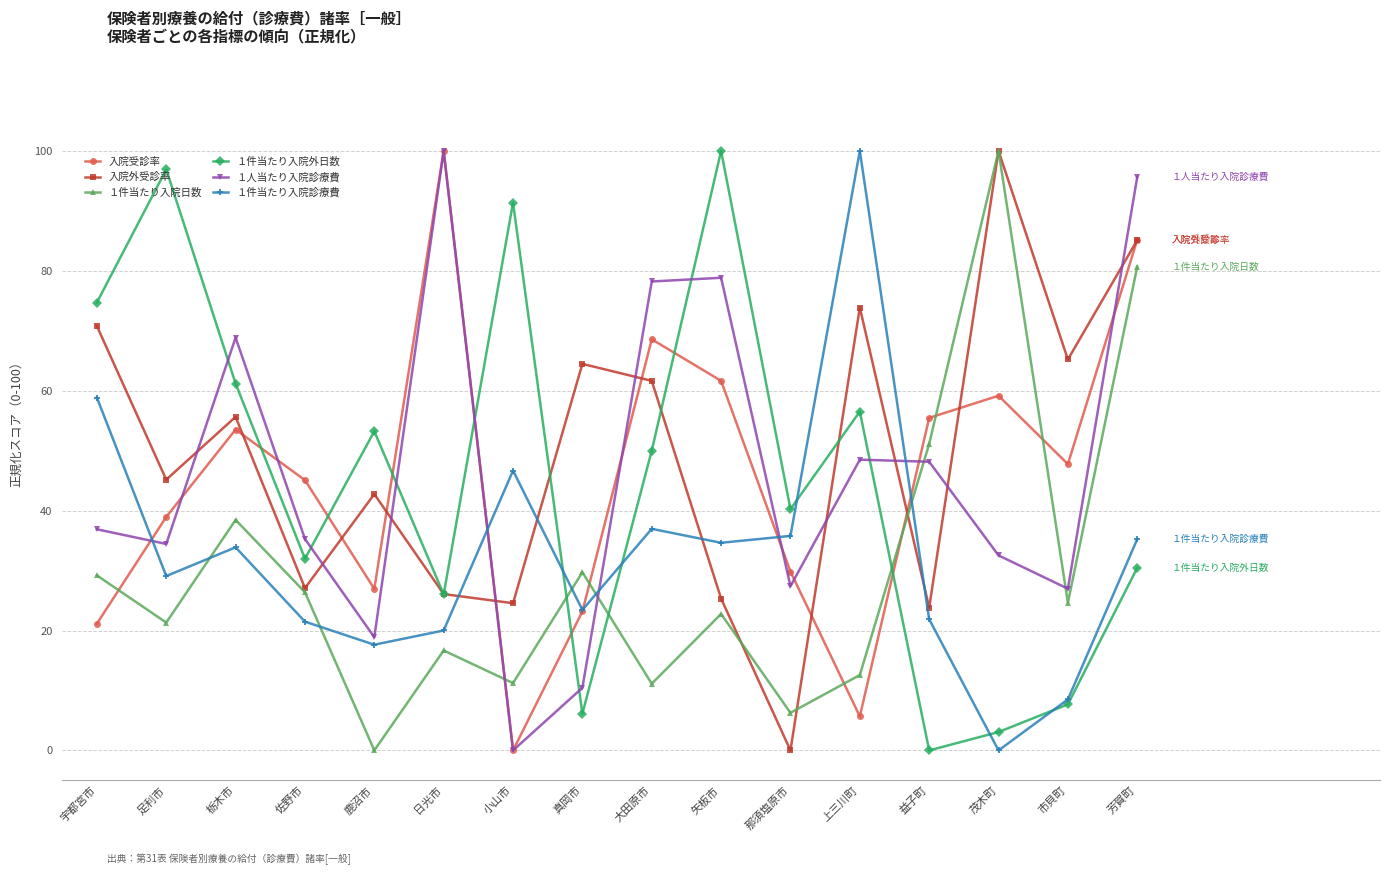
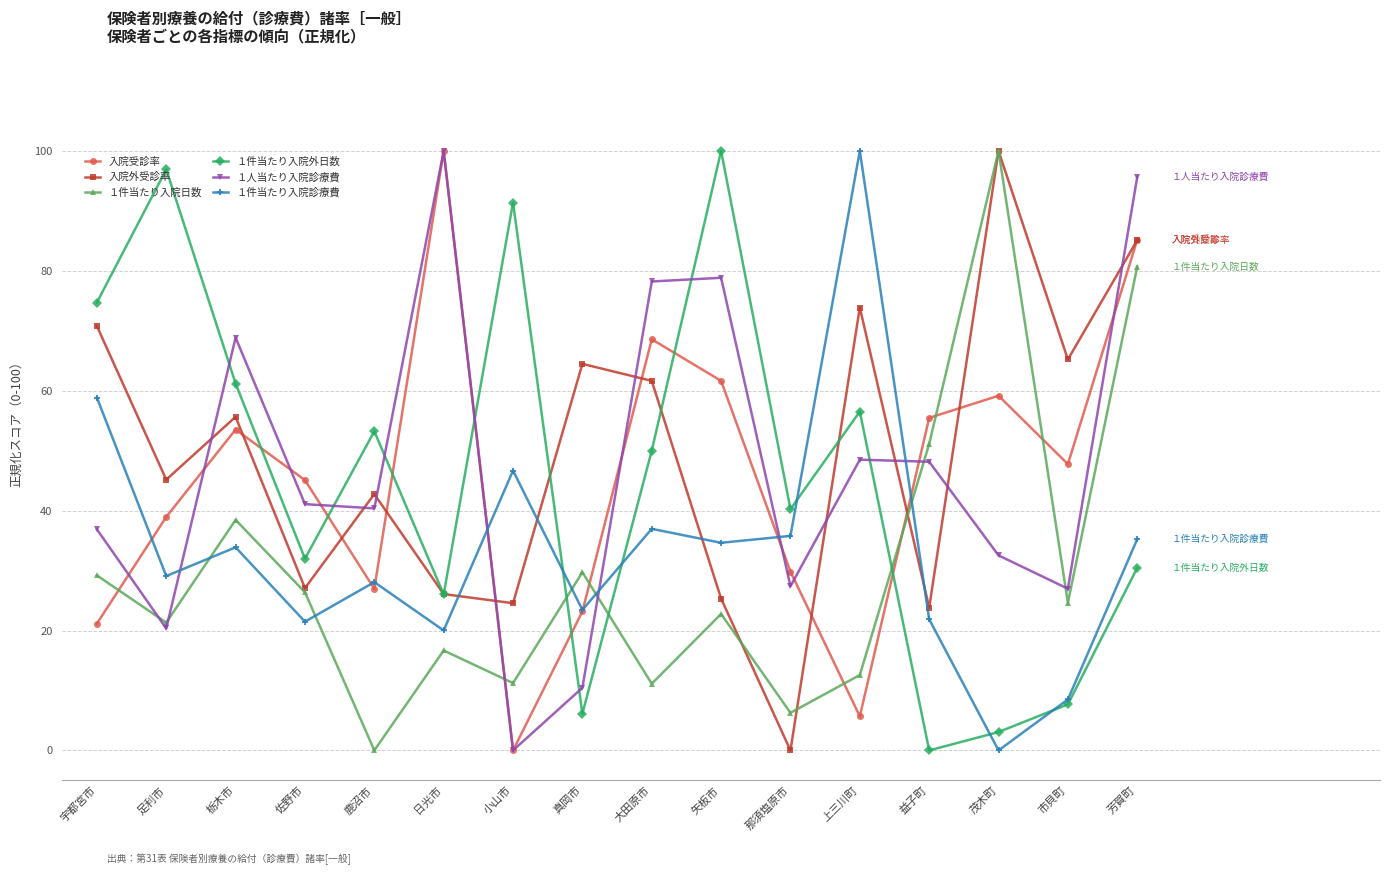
１人当たり入院診療費, 足利市: 34 -> 20
１人当たり入院診療費, 佐野市: 35 -> 41
１人当たり入院診療費, 鹿沼市: 19 -> 40
１件当たり入院診療費, 鹿沼市: 18 -> 28
